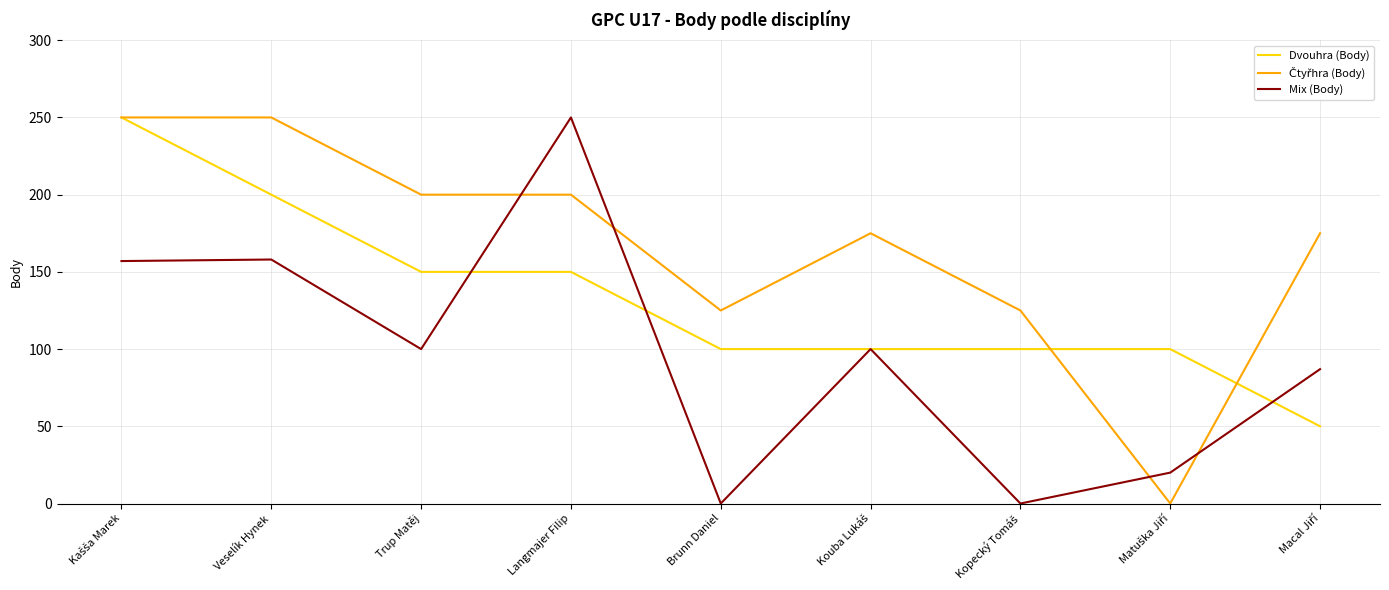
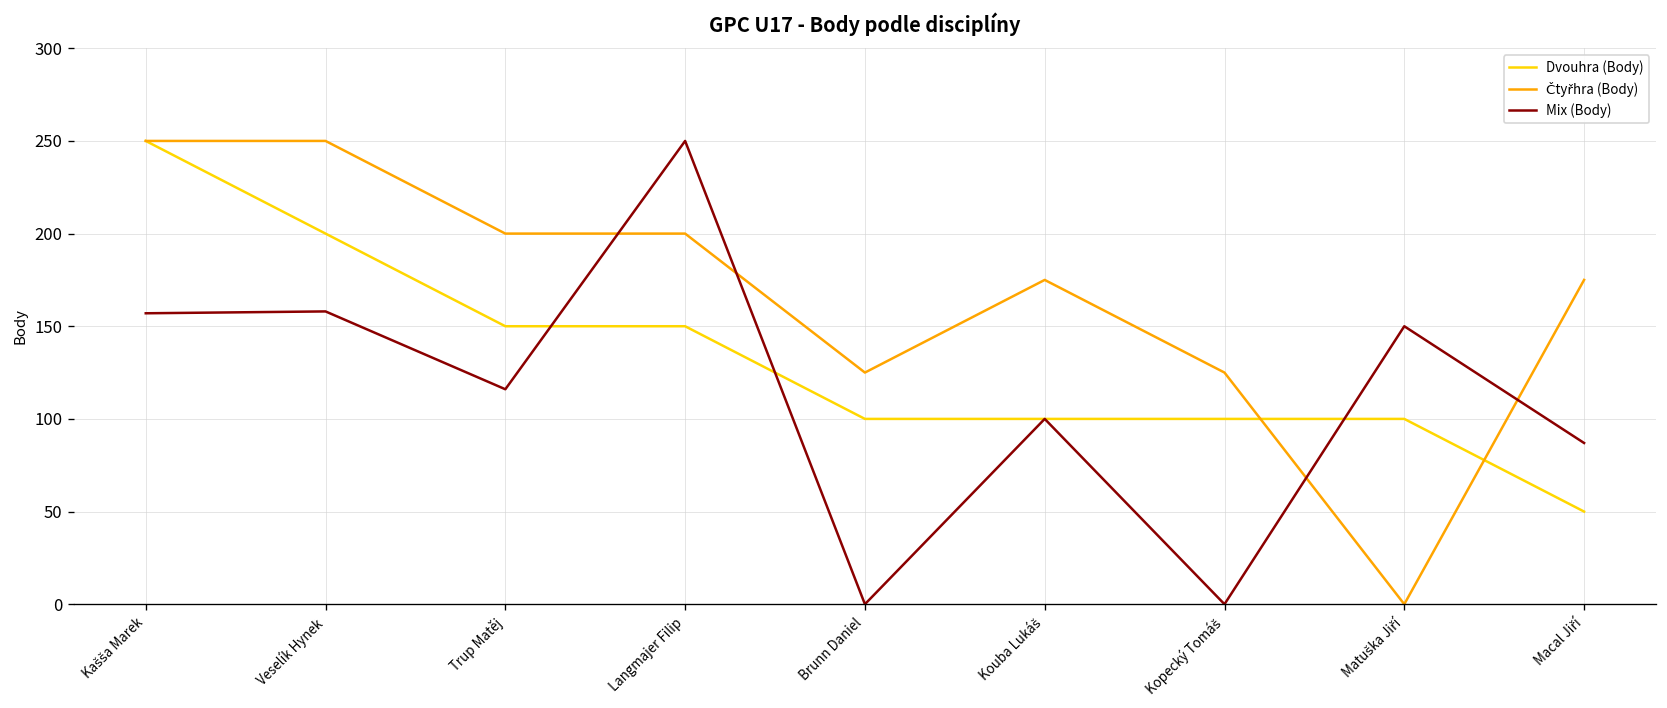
Mix (Body), Trup Matěj: 100 -> 116
Mix (Body), Matuška Jiří: 20 -> 150
